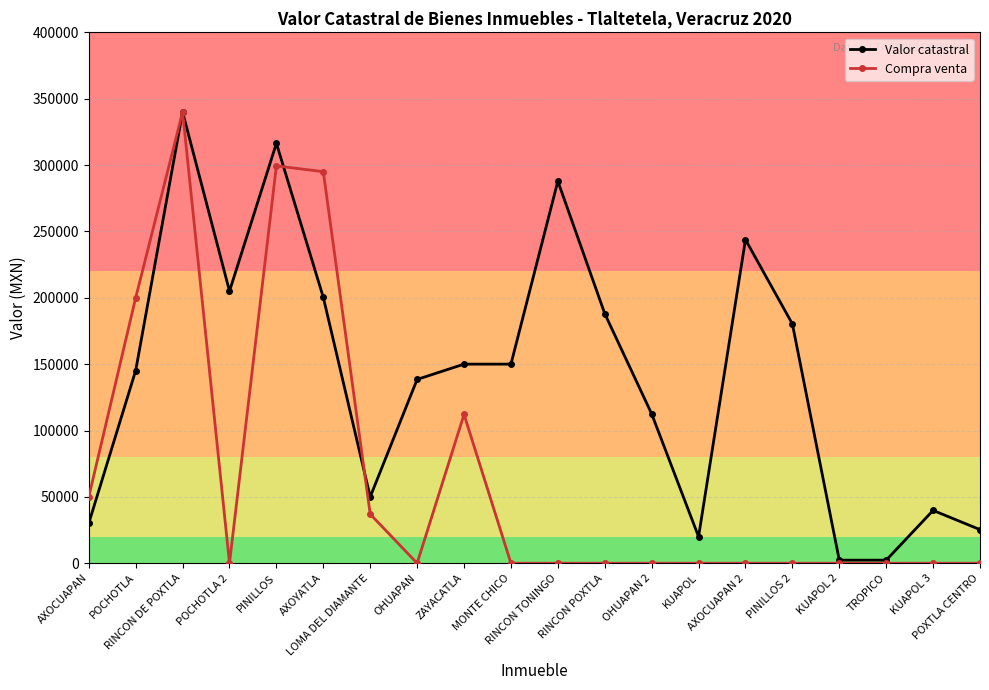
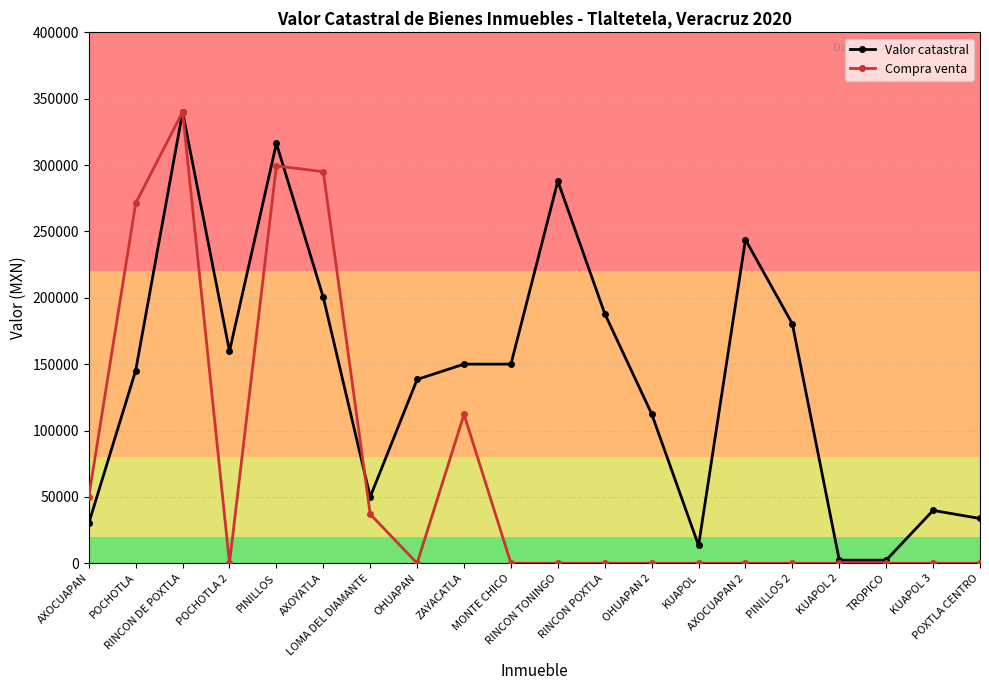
Compra venta, POCHOTLA: 200000 -> 271000
Valor catastral, POCHOTLA 2: 205000 -> 160000
Valor catastral, KUAPOL: 20000 -> 13000
Valor catastral, POXTLA CENTRO: 25000 -> 34000
